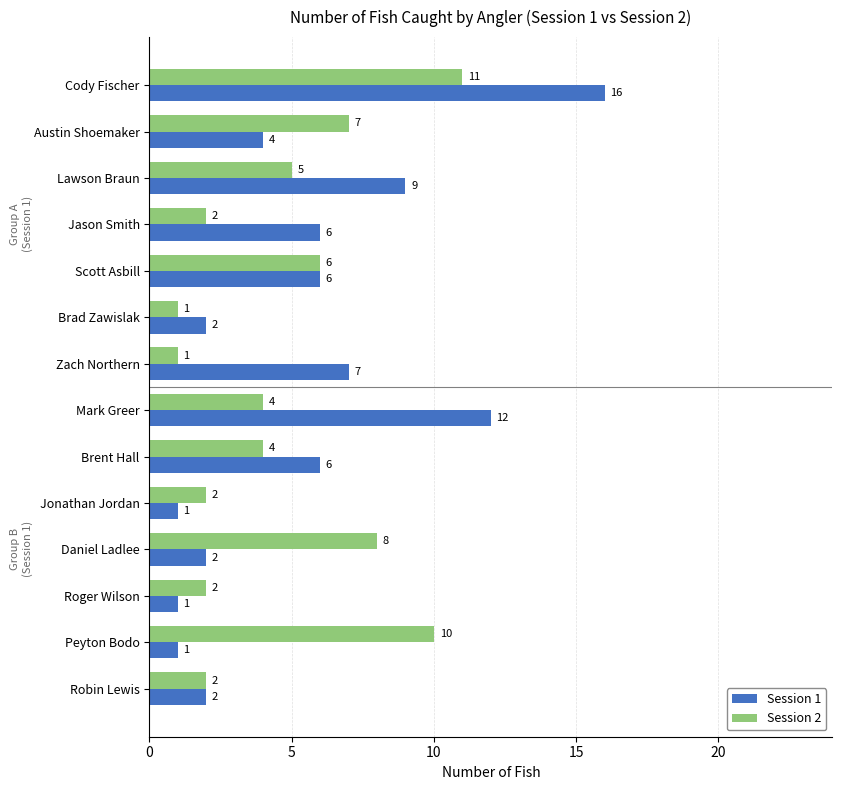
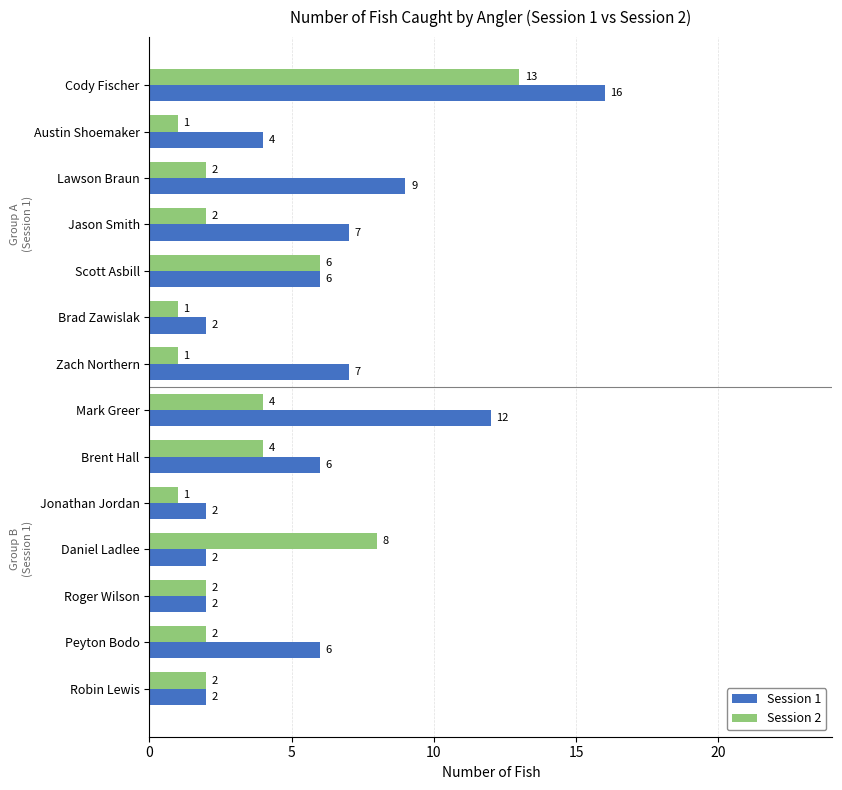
Session 2, Cody Fischer: 11 -> 13
Session 2, Austin Shoemaker: 7 -> 1
Session 2, Lawson Braun: 5 -> 2
Session 1, Jason Smith: 6 -> 7
Session 2, Jonathan Jordan: 2 -> 1
Session 1, Jonathan Jordan: 1 -> 2
Session 1, Roger Wilson: 1 -> 2
Session 2, Peyton Bodo: 10 -> 2
Session 1, Peyton Bodo: 1 -> 6
